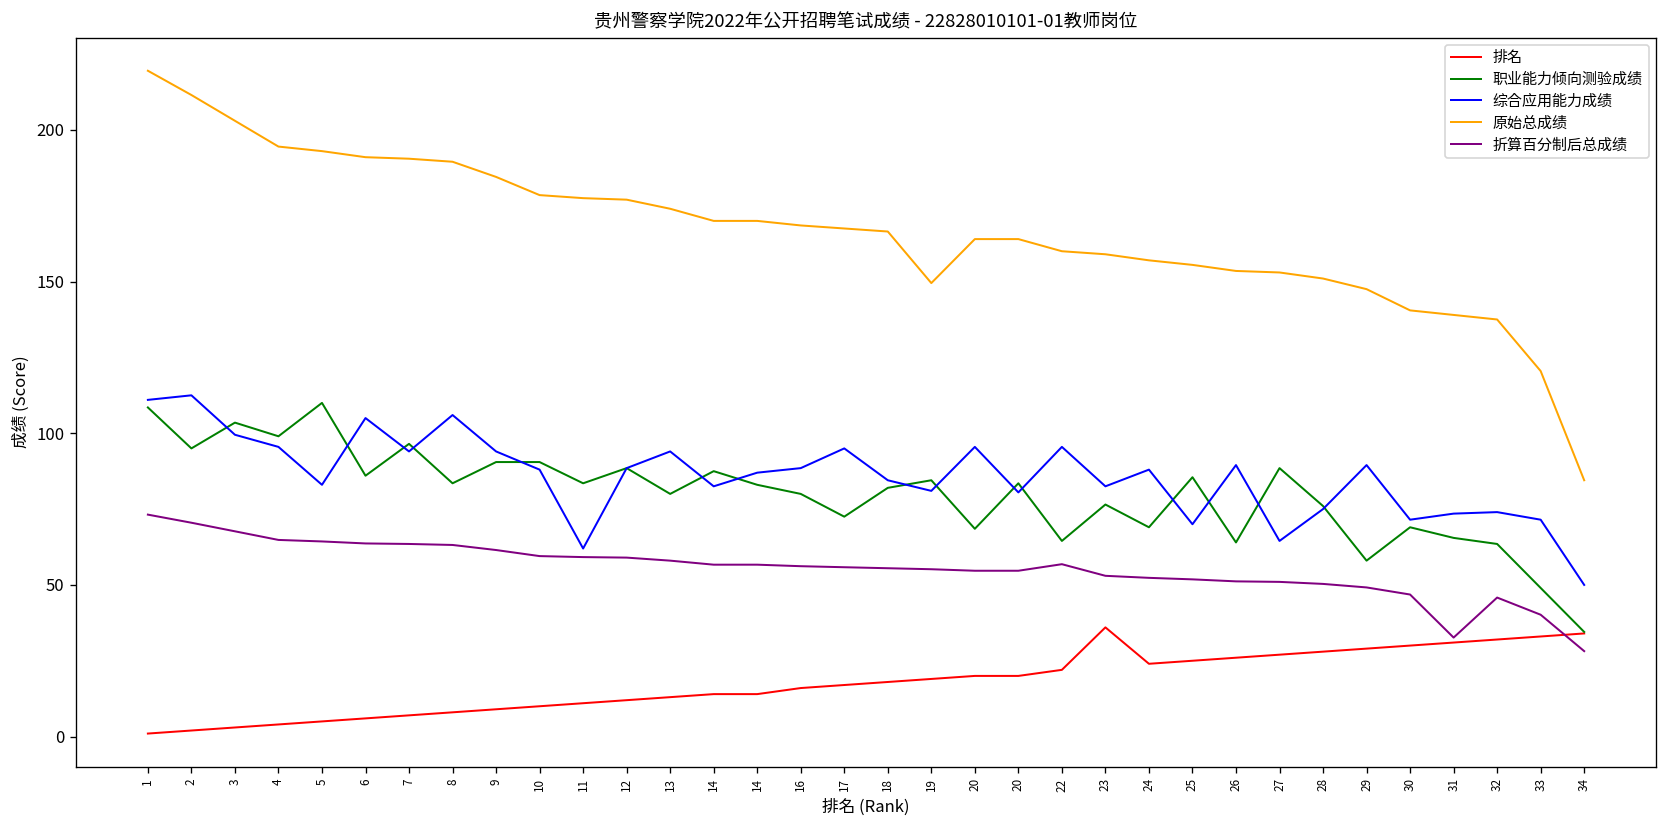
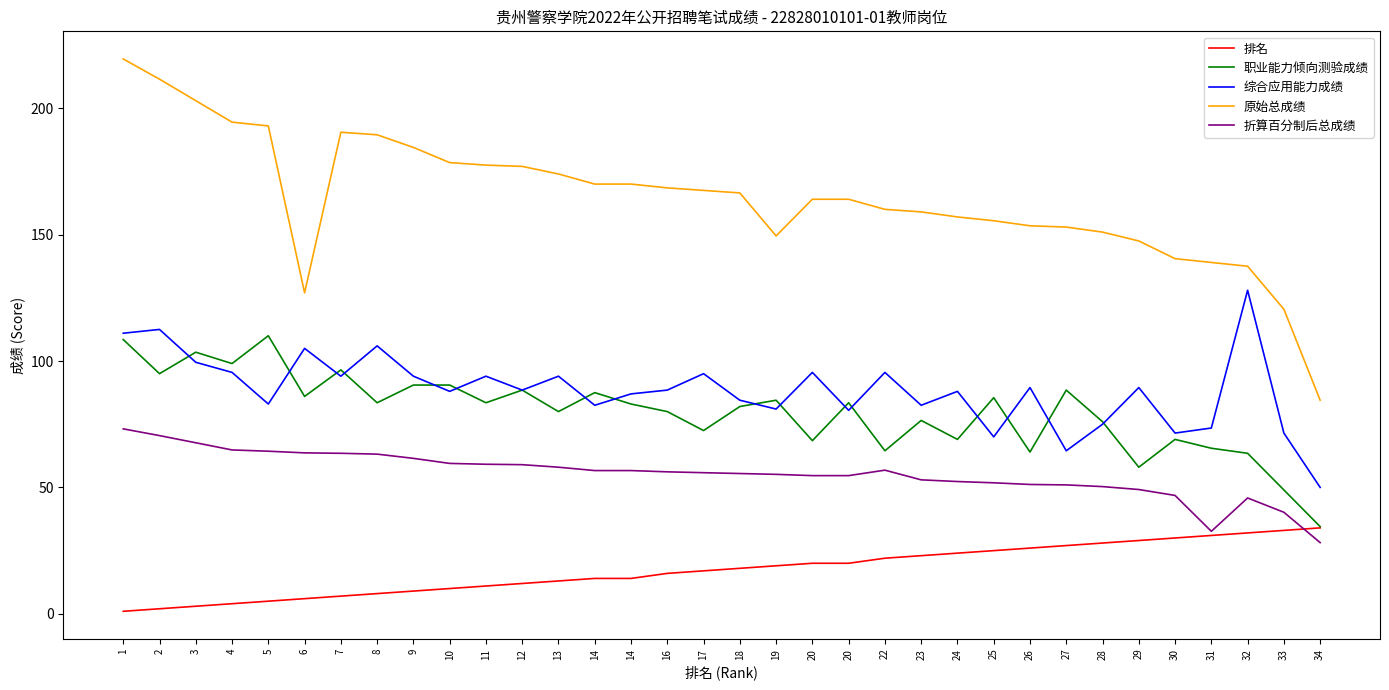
原始总成绩, 6: 191 -> 127
综合应用能力成绩, 11: 62 -> 94
排名, 23: 36 -> 23
综合应用能力成绩, 32: 74 -> 128
